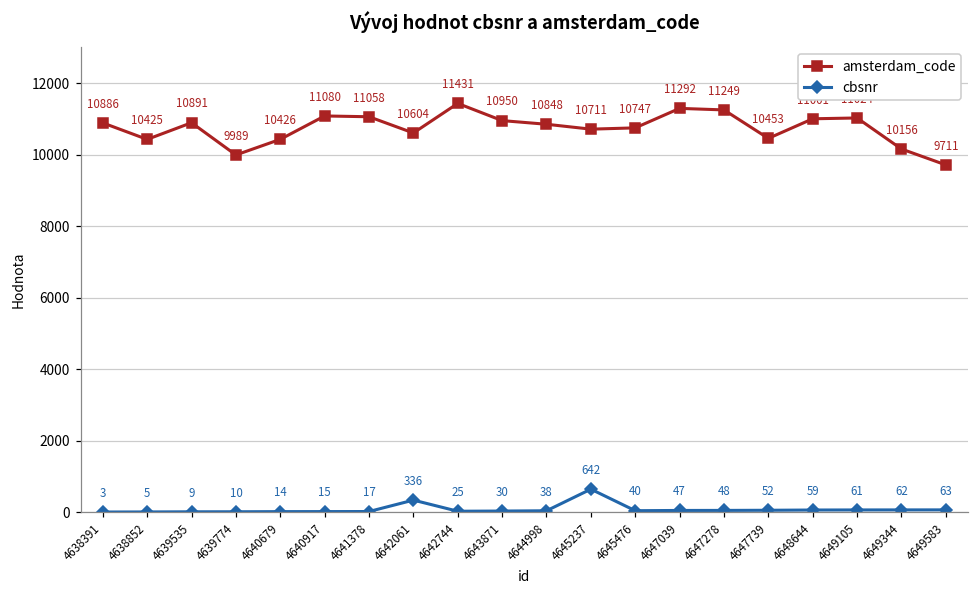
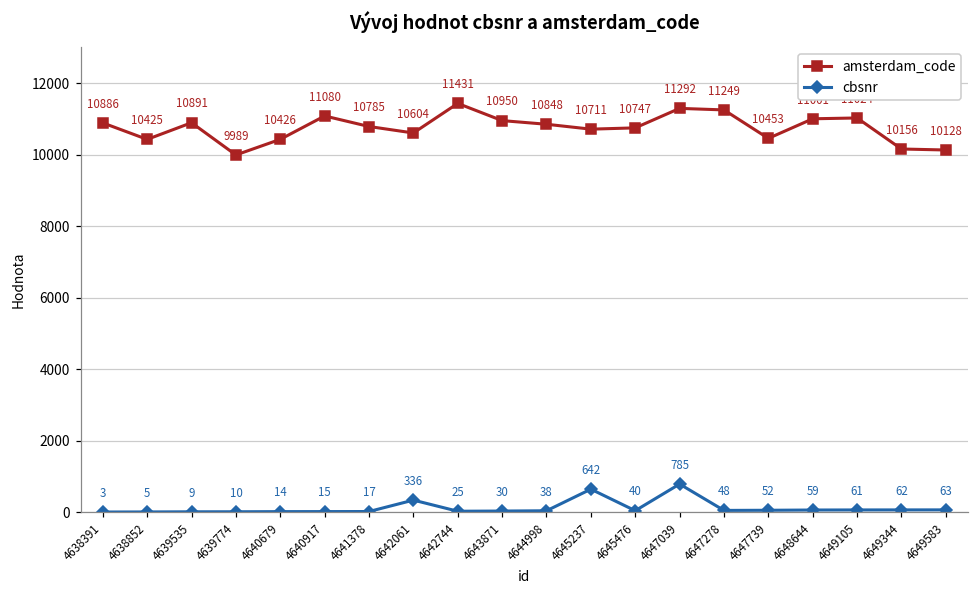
amsterdam_code, 4641378: 11058 -> 10785
cbsnr, 4647039: 47 -> 785
amsterdam_code, 4649583: 9711 -> 10128
